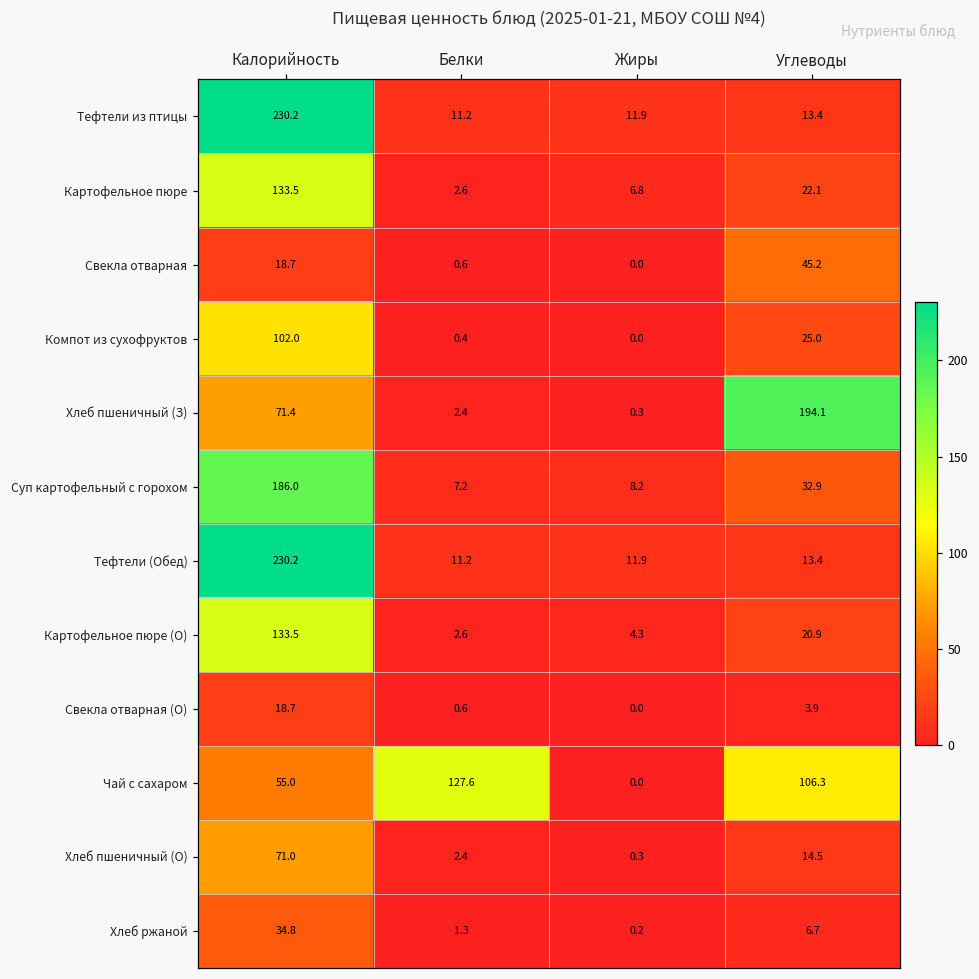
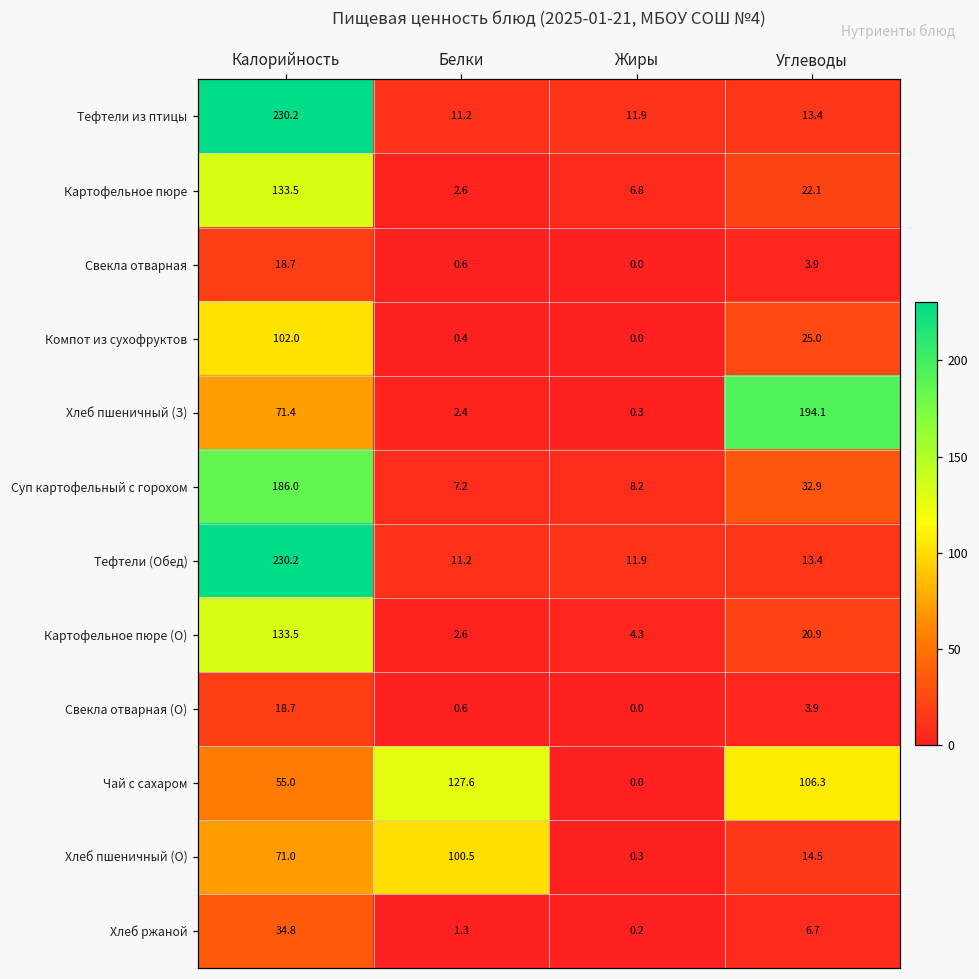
Свекла отварная, Углеводы: 45.2 -> 3.9
Хлеб пшеничный (О), Белки: 2.4 -> 100.5
